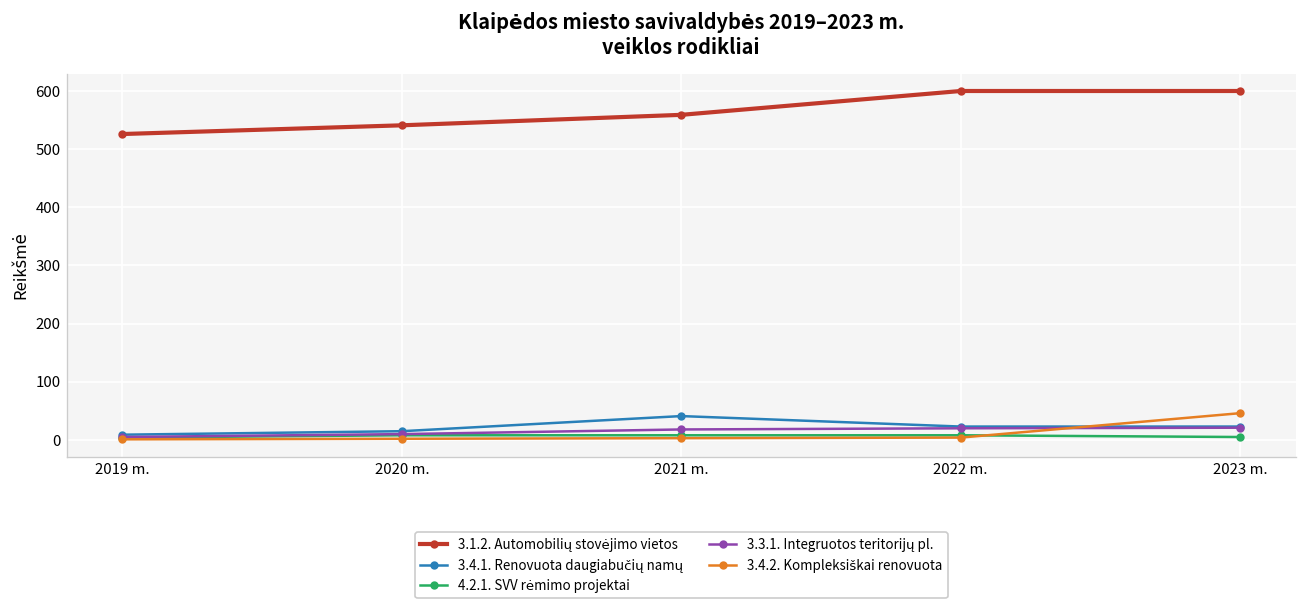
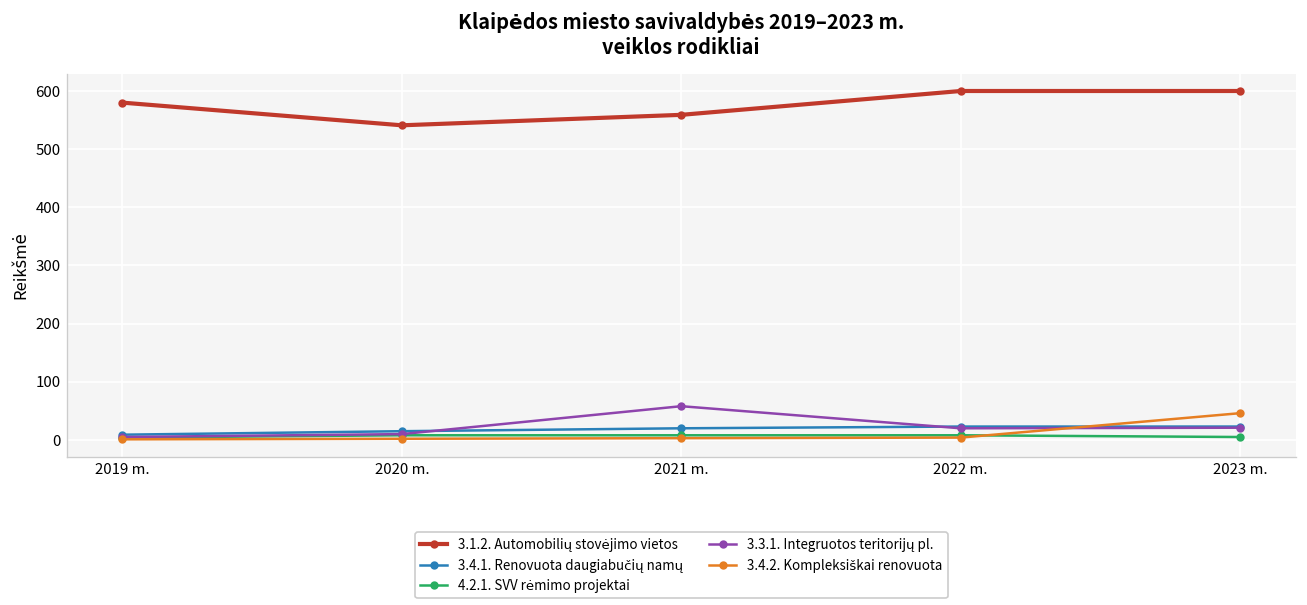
3.1.2. Automobilių stovėjimo vietos, 2019 m.: 530 -> 580
3.4.1. Renovuota daugiabučių namų, 2021 m.: 40 -> 20
3.3.1. Integruotos teritorijų pl., 2021 m.: 20 -> 60
